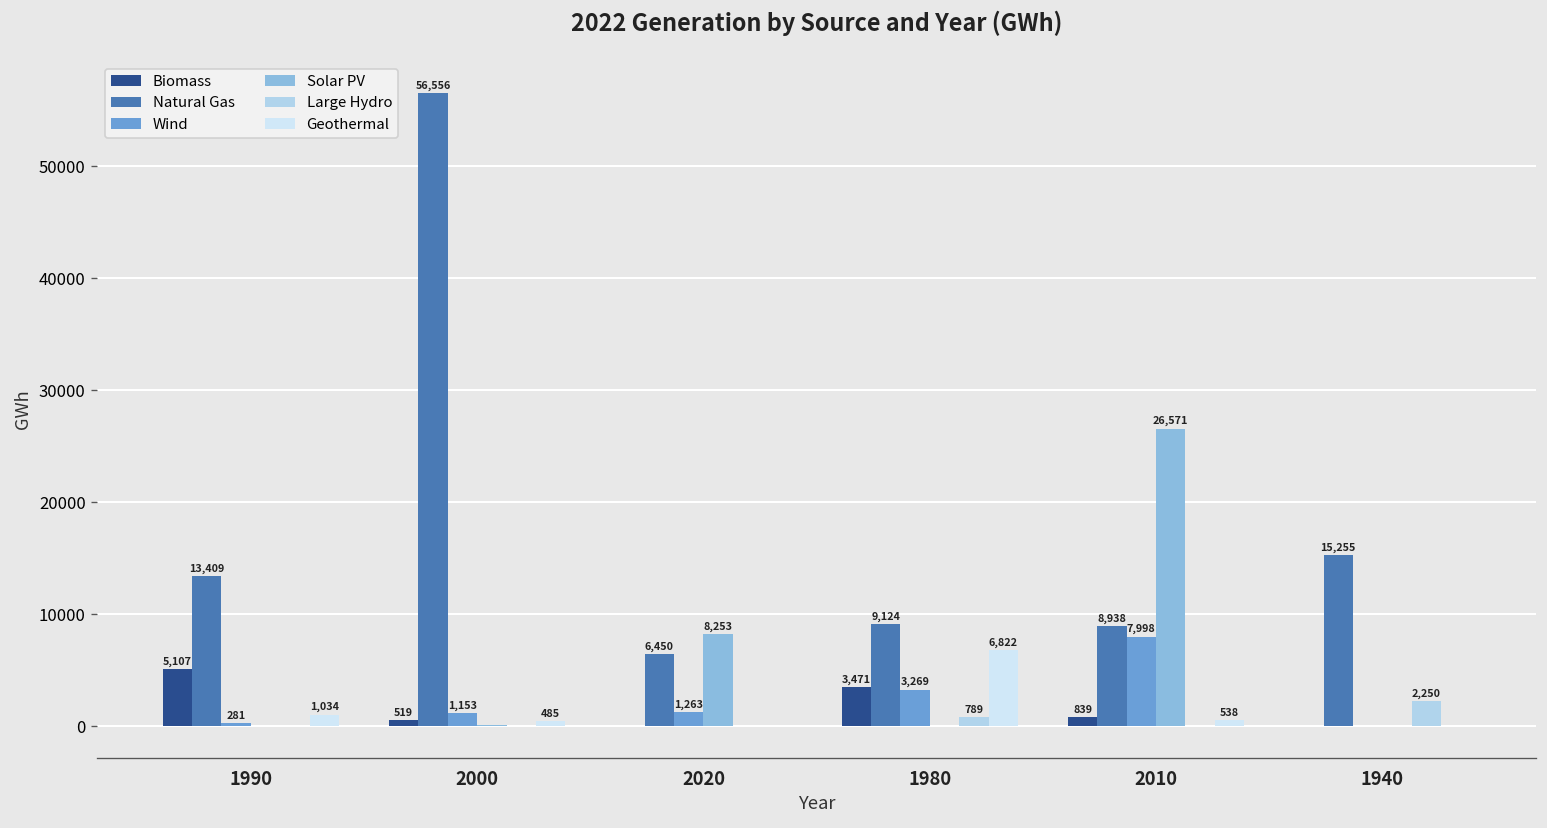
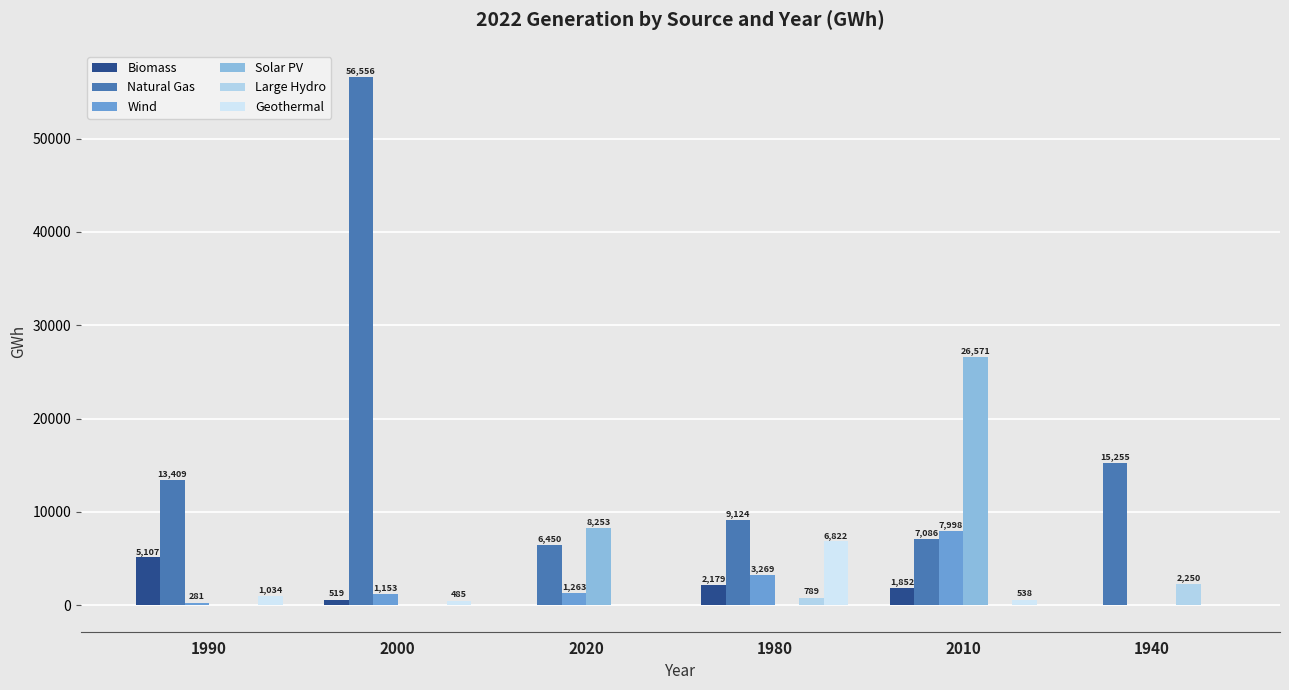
Biomass, 1980: 3,471 -> 2,179
Biomass, 2010: 839 -> 1,852
Natural Gas, 2010: 8,938 -> 7,086
